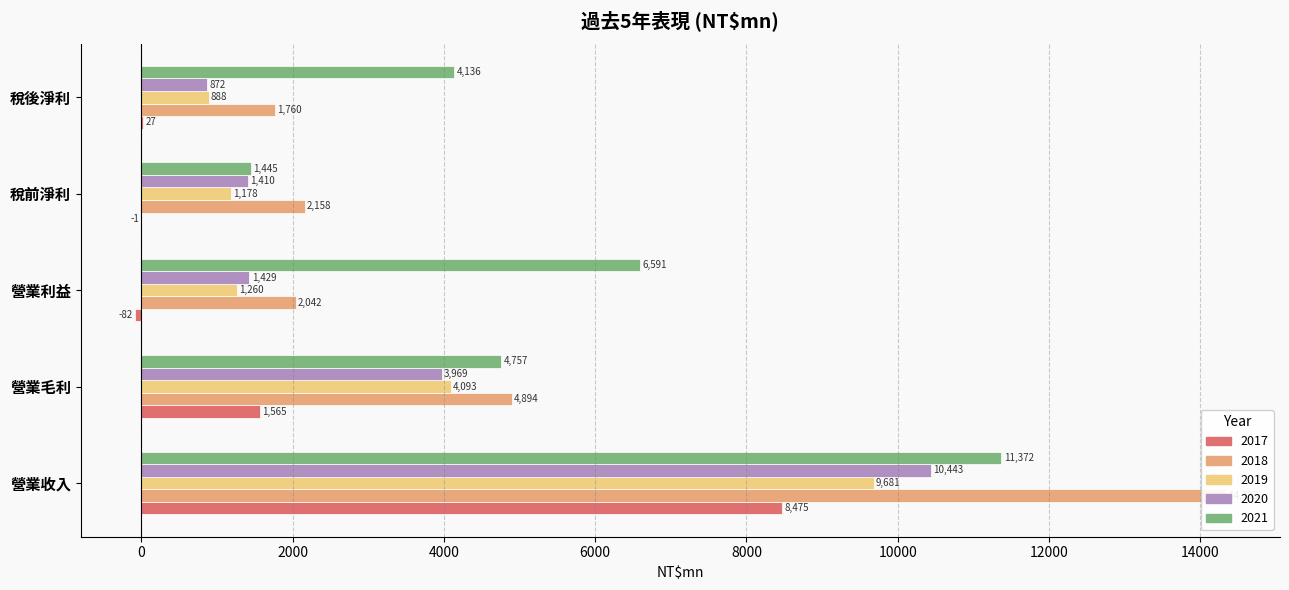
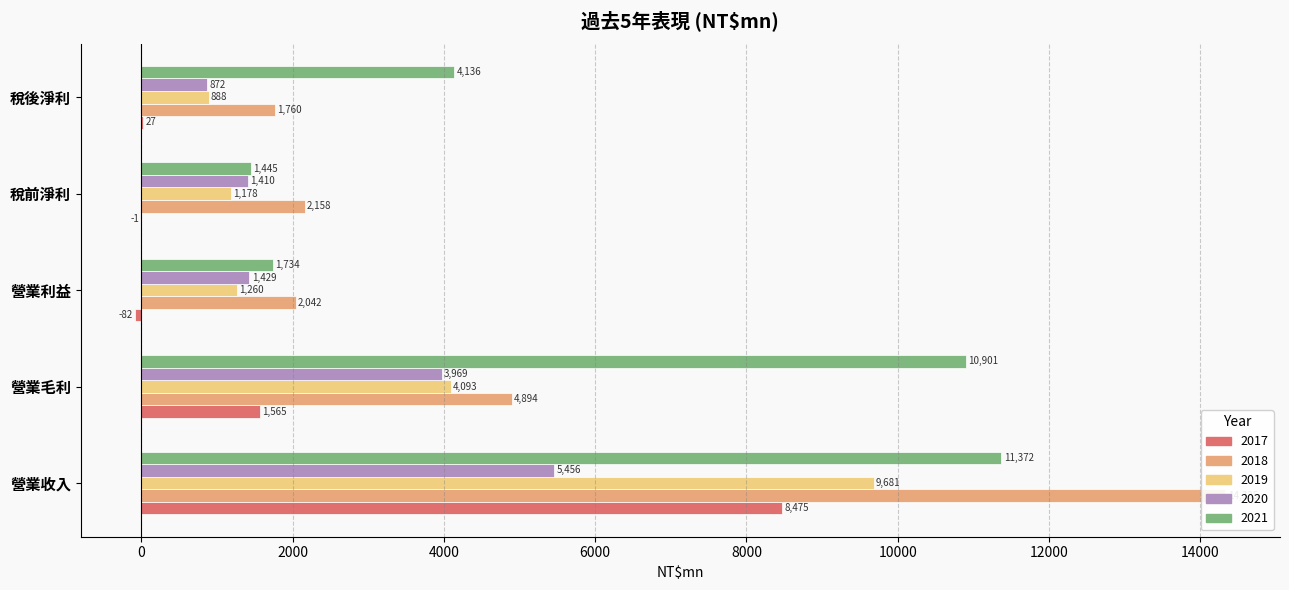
2021, 營業利益: 6,591 -> 1,734
2021, 營業毛利: 4,757 -> 10,901
2020, 營業收入: 10,443 -> 5,456
